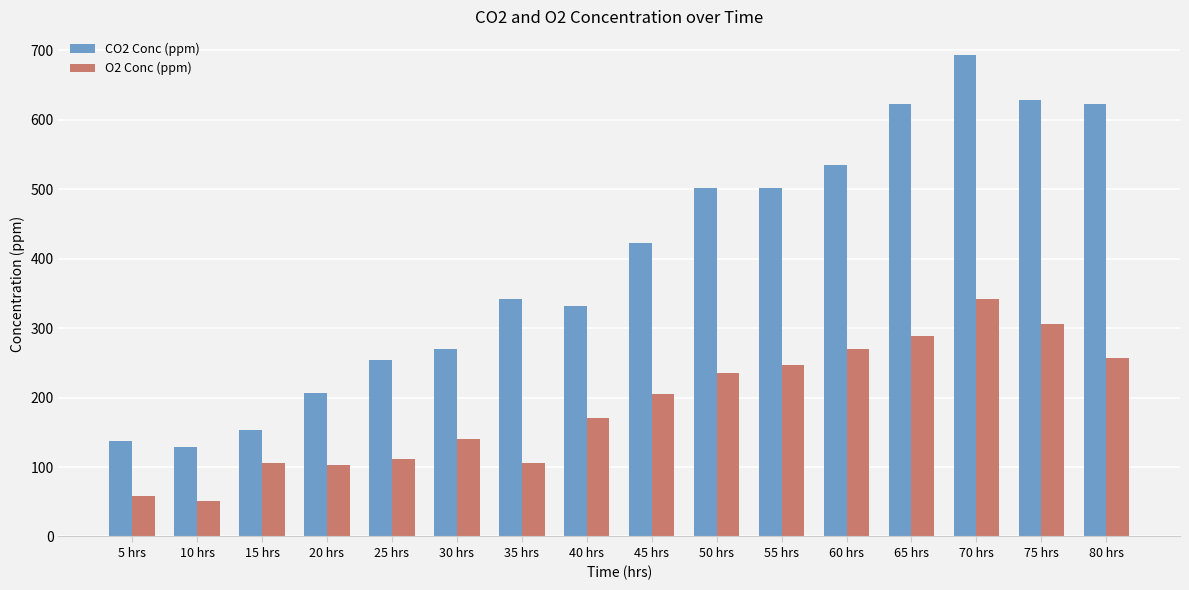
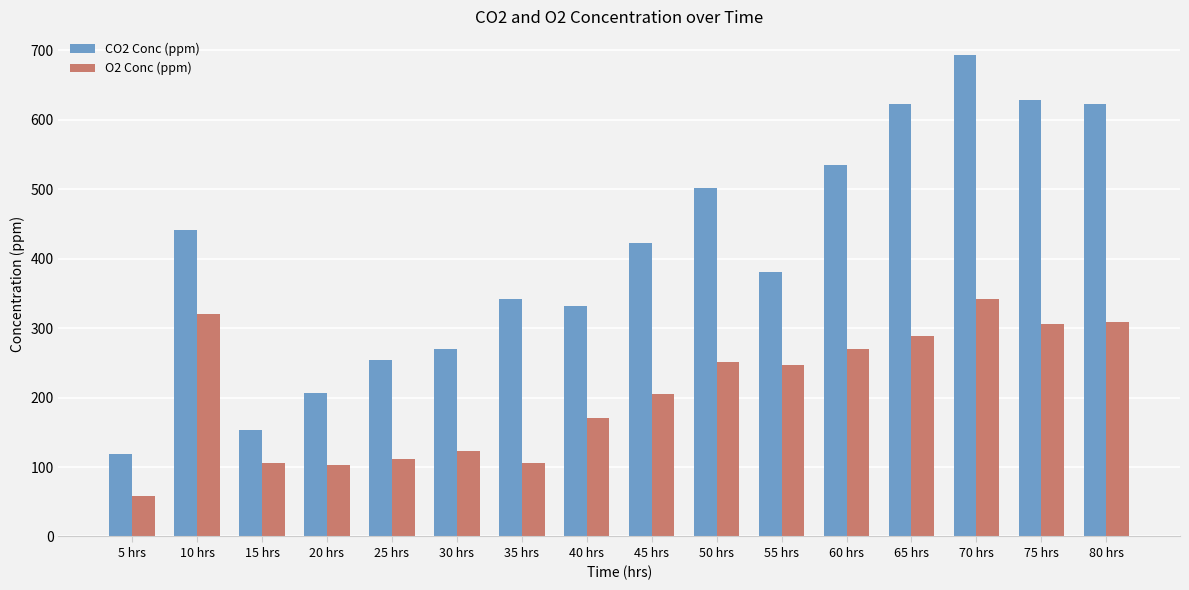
CO2 Conc (ppm), 5 hrs: 140 -> 120
CO2 Conc (ppm), 10 hrs: 130 -> 440
O2 Conc (ppm), 10 hrs: 50 -> 320
O2 Conc (ppm), 30 hrs: 140 -> 120
O2 Conc (ppm), 50 hrs: 240 -> 250
CO2 Conc (ppm), 55 hrs: 500 -> 380
O2 Conc (ppm), 80 hrs: 260 -> 310
